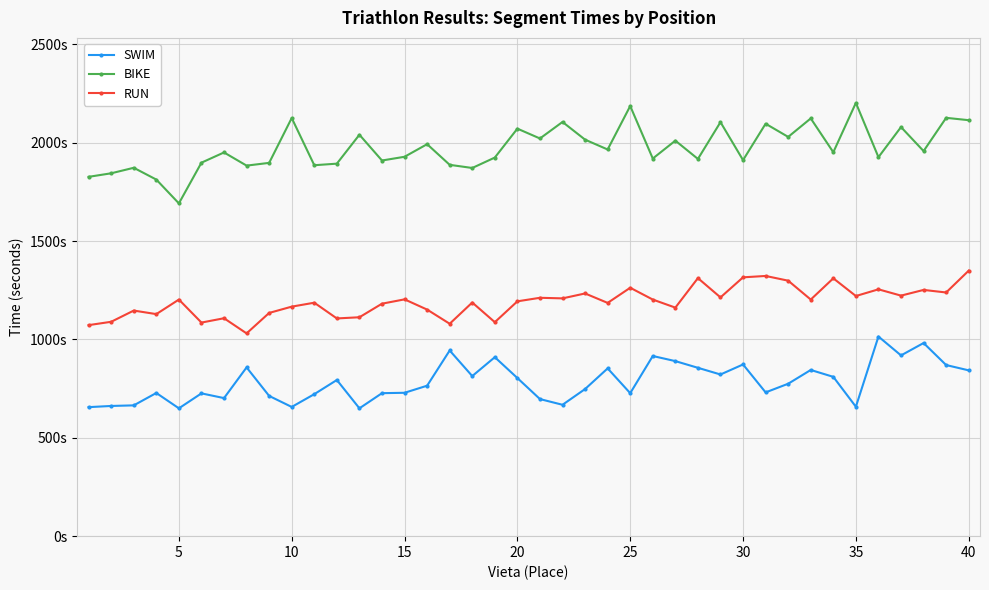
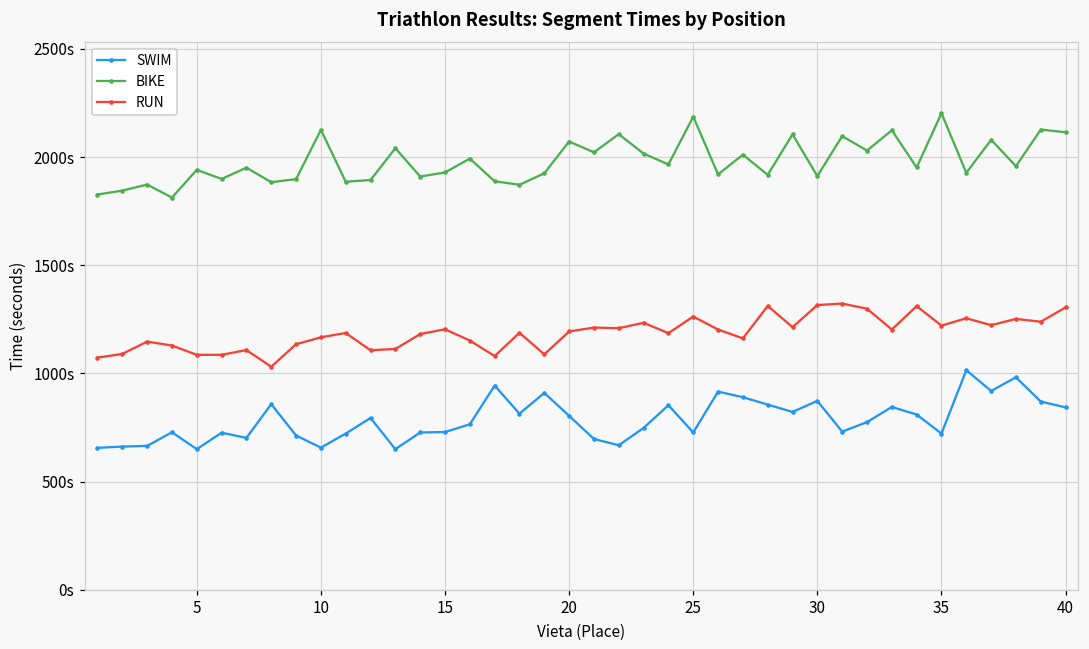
BIKE, 5: 1690s -> 1940s
RUN, 5: 1200s -> 1090s
SWIM, 35: 660s -> 720s
RUN, 40: 1350s -> 1310s
